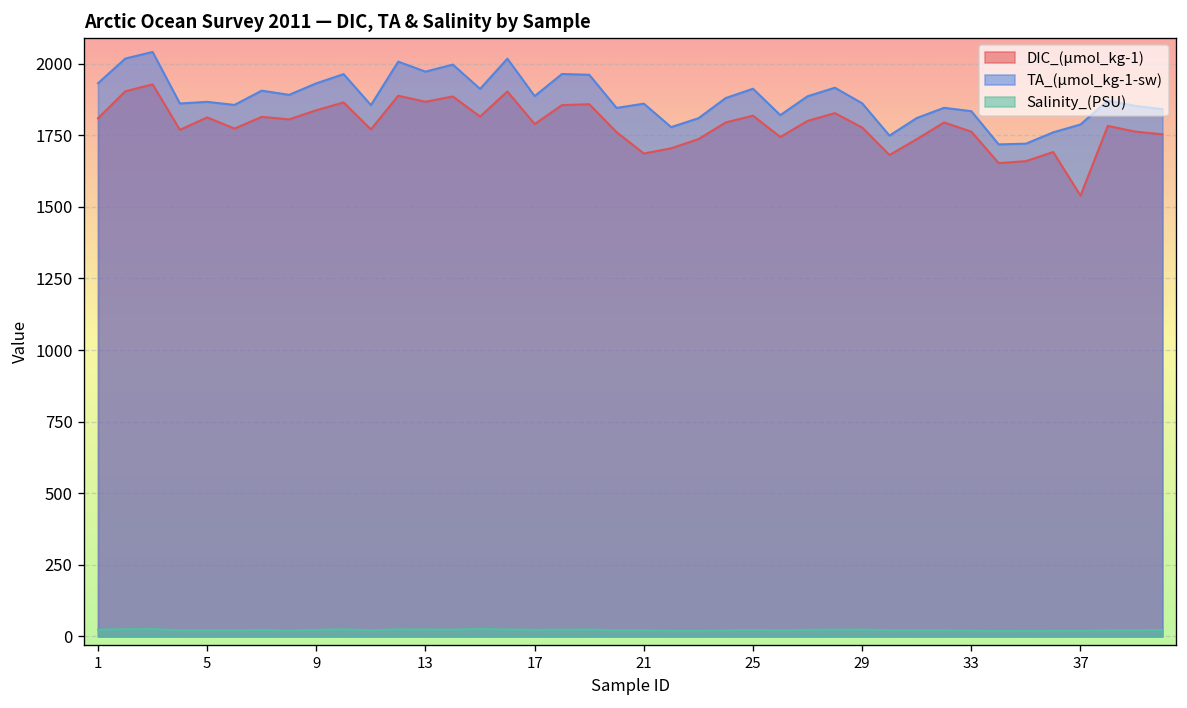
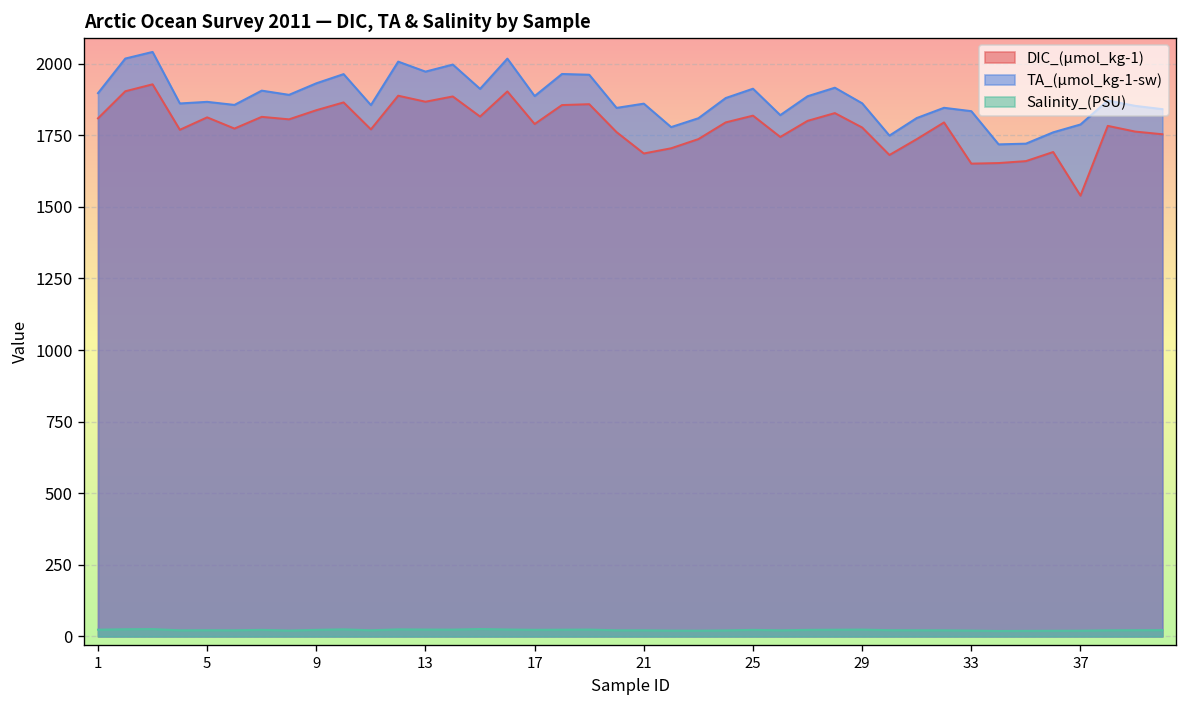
TA_(µmol_kg-1-sw), 1: 1930 -> 1900
DIC_(µmol_kg-1), 33: 1760 -> 1650
